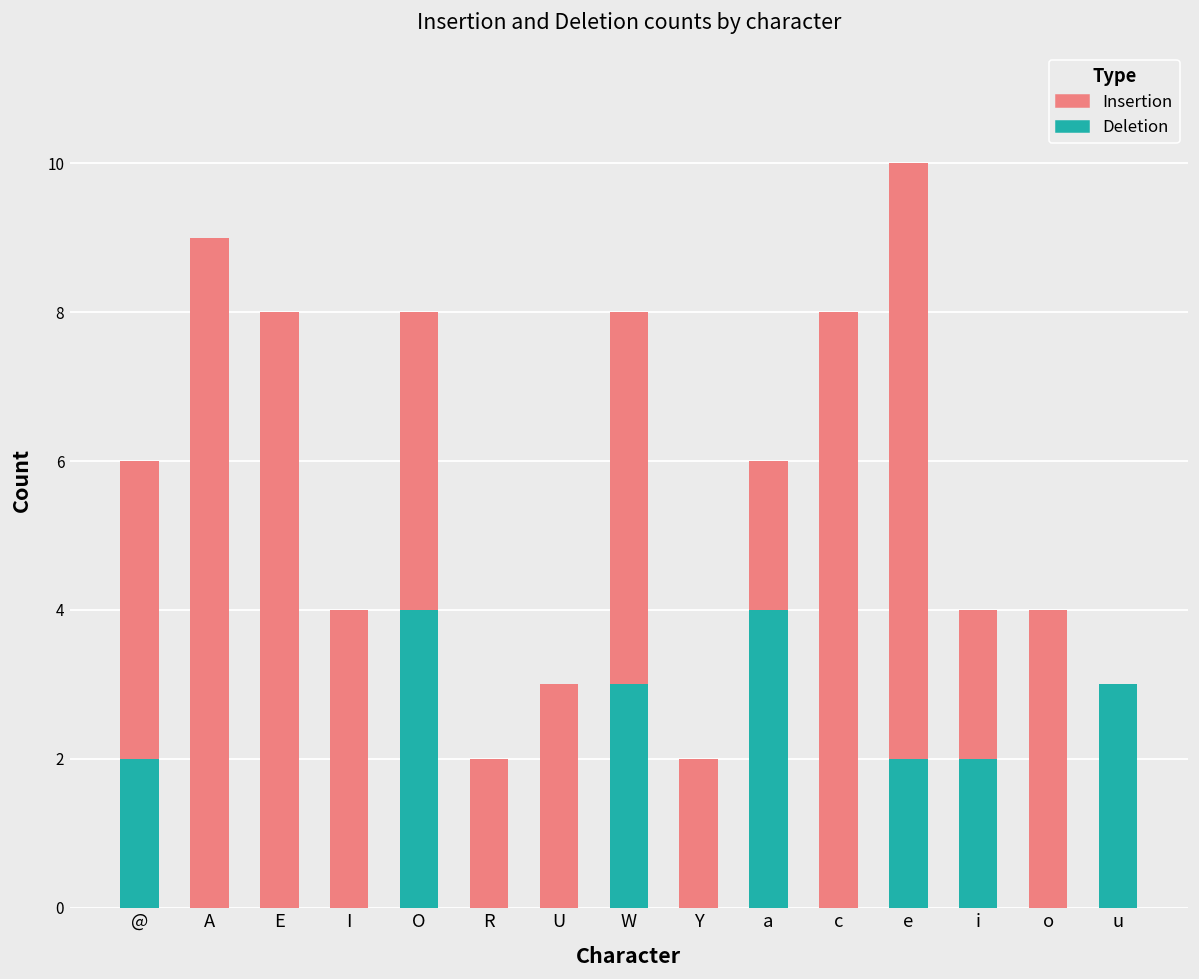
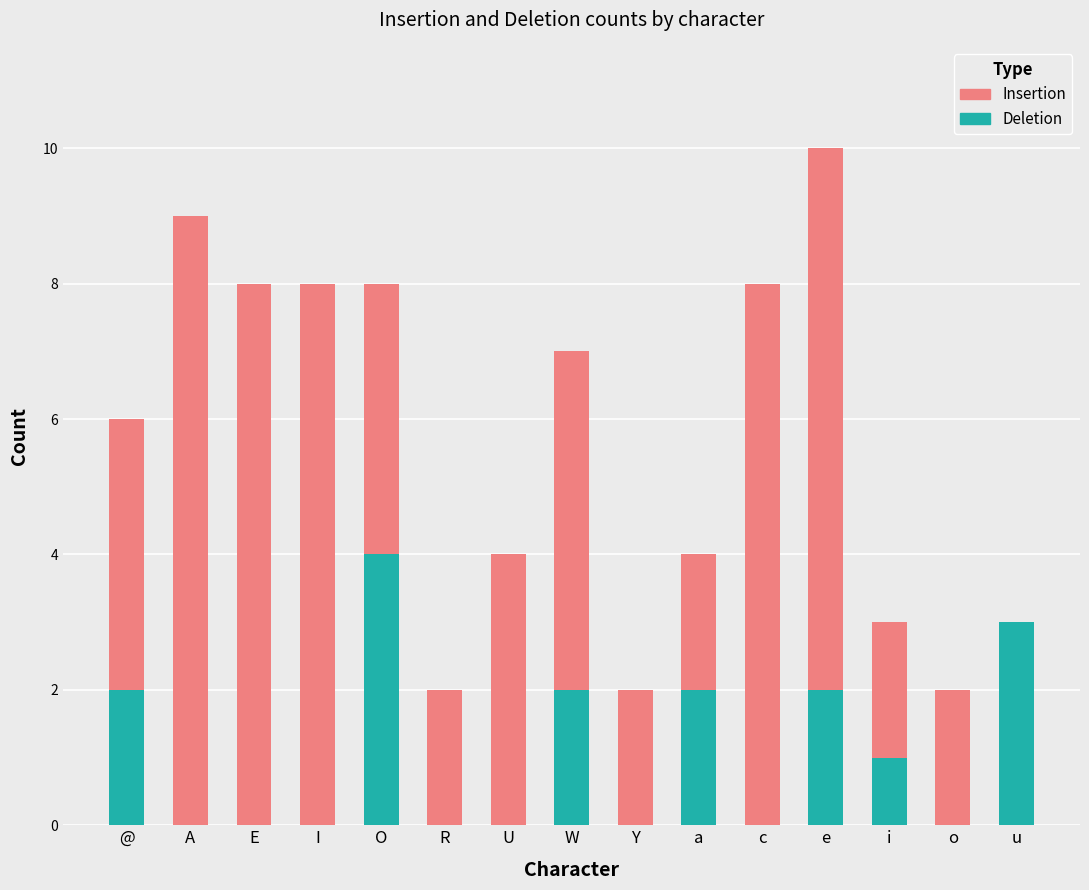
Insertion, I: 4 -> 8
Insertion, U: 3 -> 4
Deletion, W: 3 -> 2
Deletion, a: 4 -> 2
Deletion, i: 2 -> 1
Insertion, o: 4 -> 2
